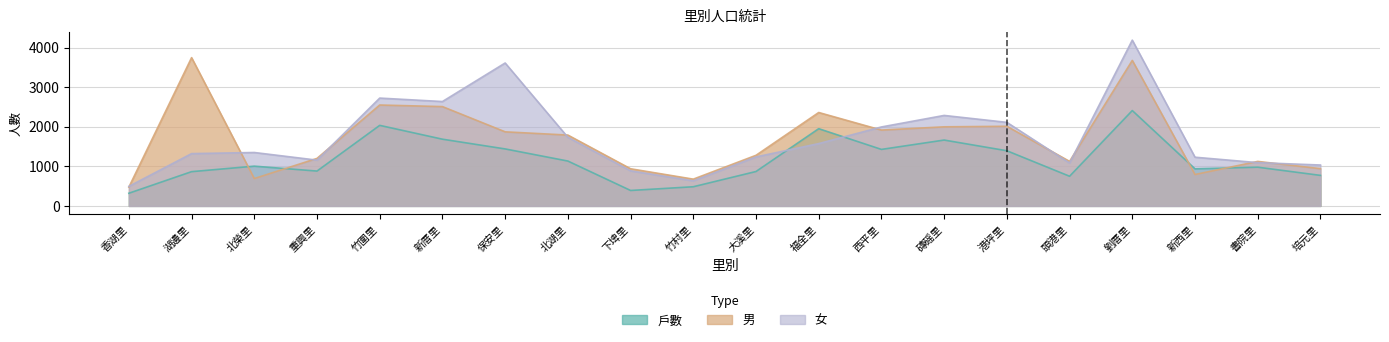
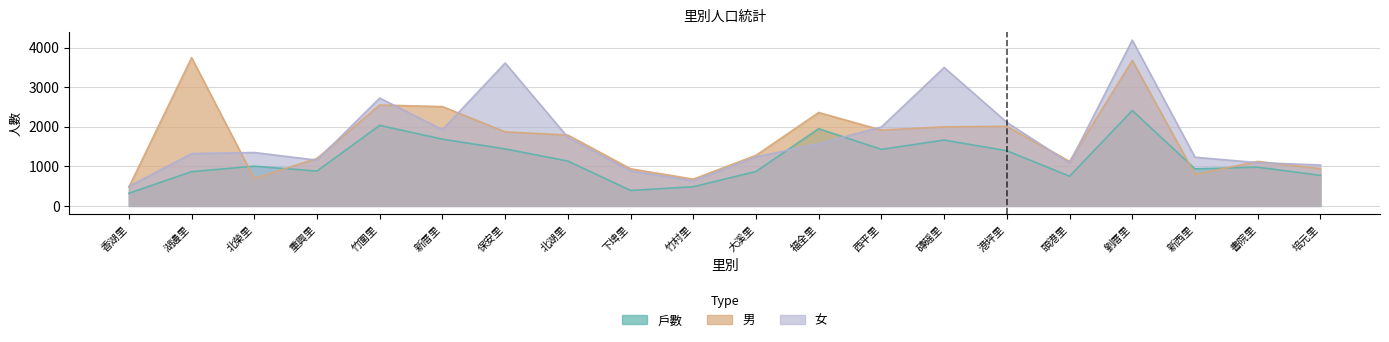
女, 新厝里: 2600 -> 1900
女, 磚磘里: 2300 -> 3500
